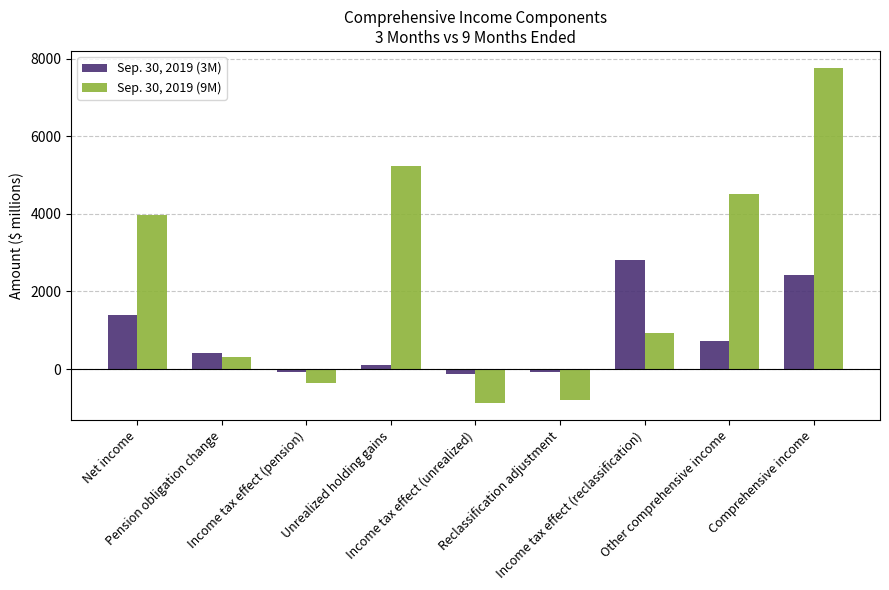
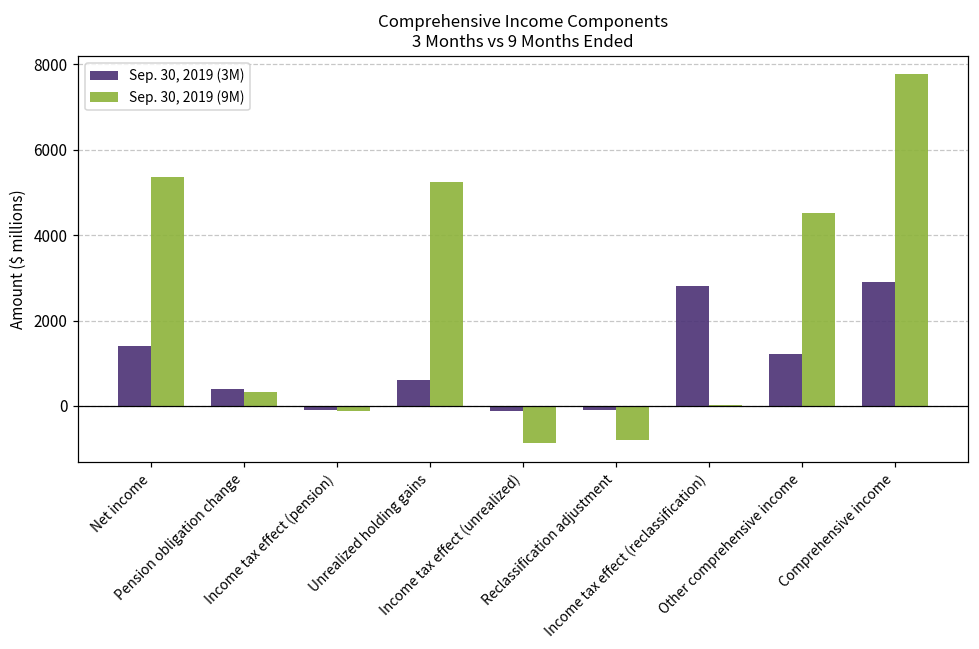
Sep. 30, 2019 (9M), Net income: 4000 -> 5400
Sep. 30, 2019 (9M), Income tax effect (pension): -400 -> -100
Sep. 30, 2019 (3M), Unrealized holding gains: 100 -> 600
Sep. 30, 2019 (9M), Income tax effect (reclassification): 900 -> 0
Sep. 30, 2019 (3M), Other comprehensive income: 700 -> 1200
Sep. 30, 2019 (3M), Comprehensive income: 2400 -> 2900
